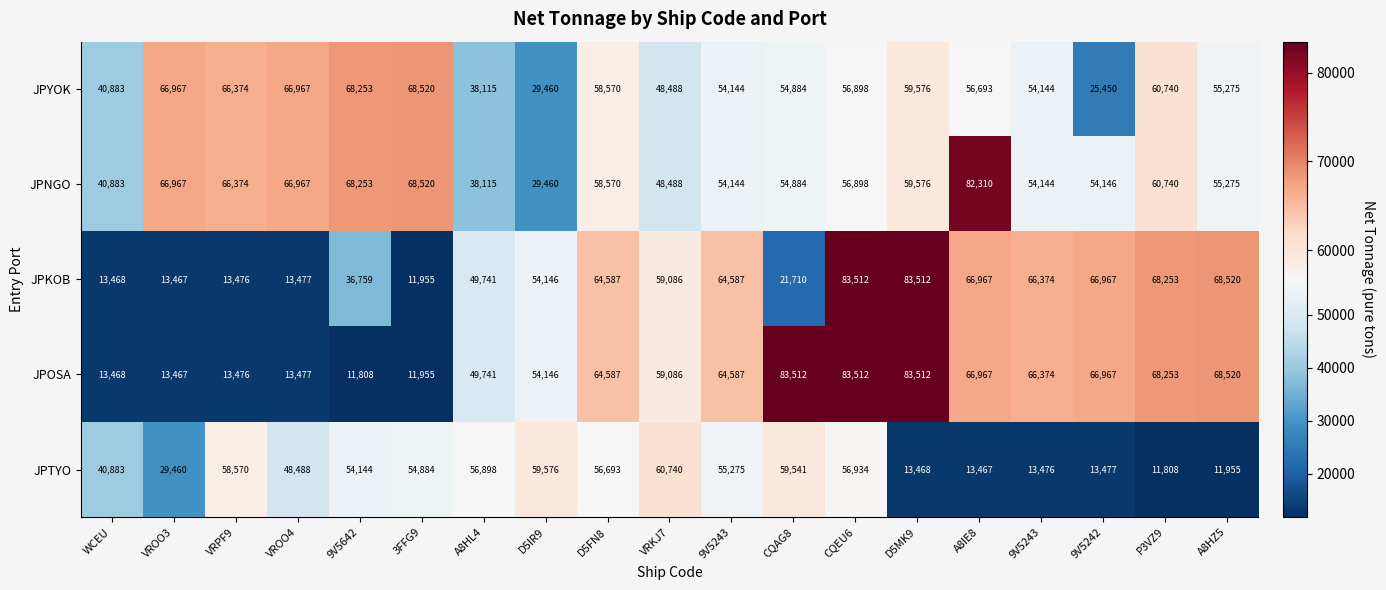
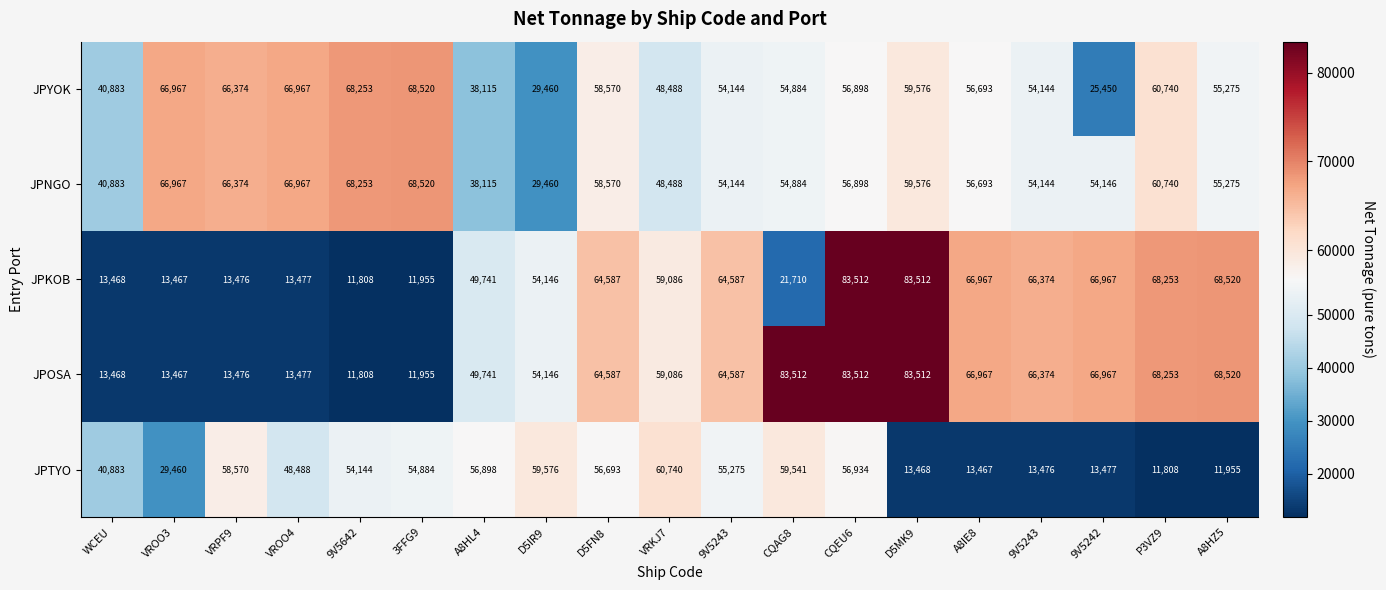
JPNGO, A8IE8: 82,310 -> 56,693
JPKOB, 9V5642: 36,759 -> 11,808
